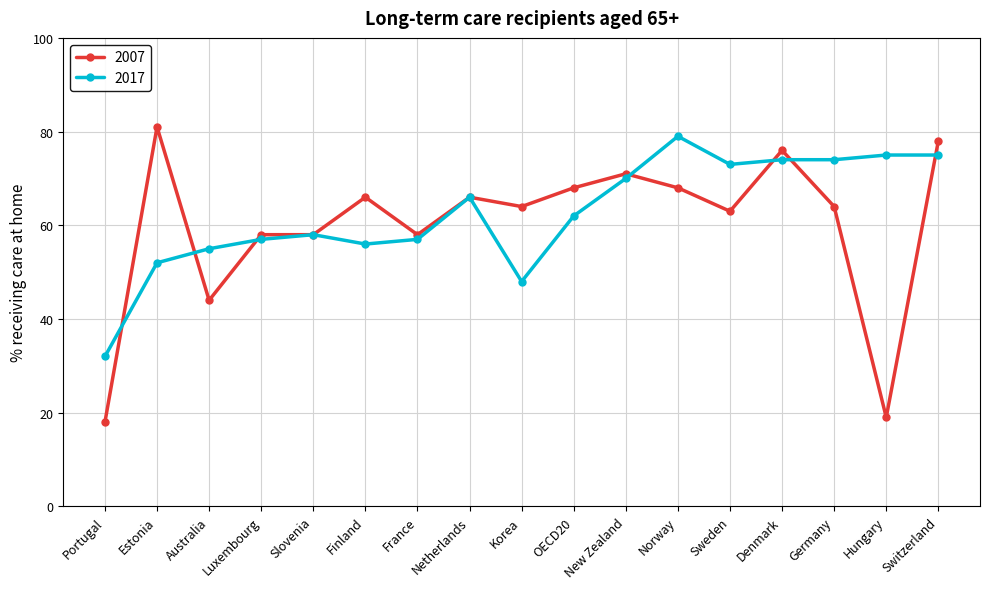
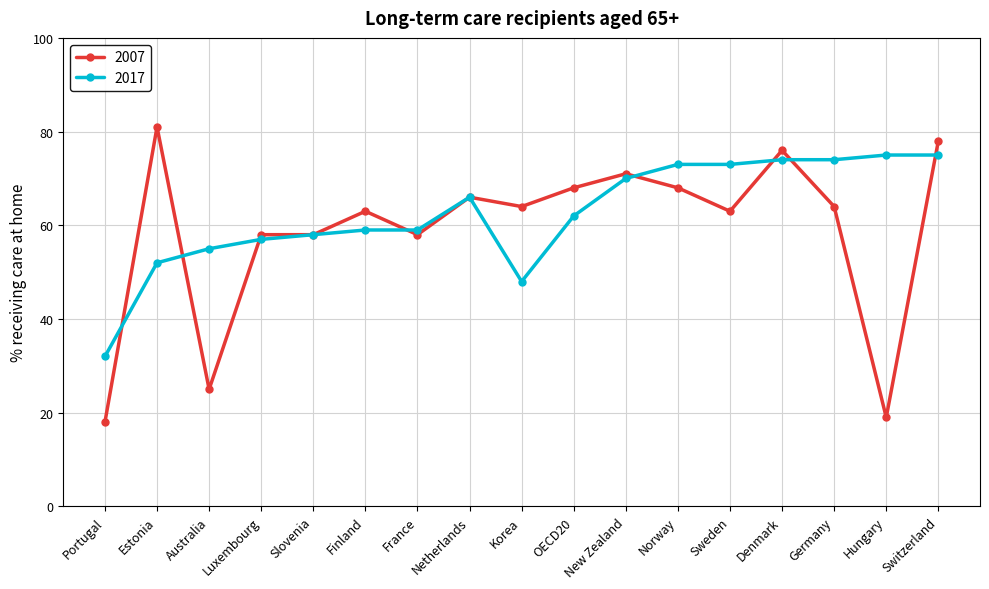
2007, Australia: 44 -> 25
2007, Finland: 66 -> 63
2017, Finland: 56 -> 59
2017, France: 57 -> 59
2017, Norway: 79 -> 73
